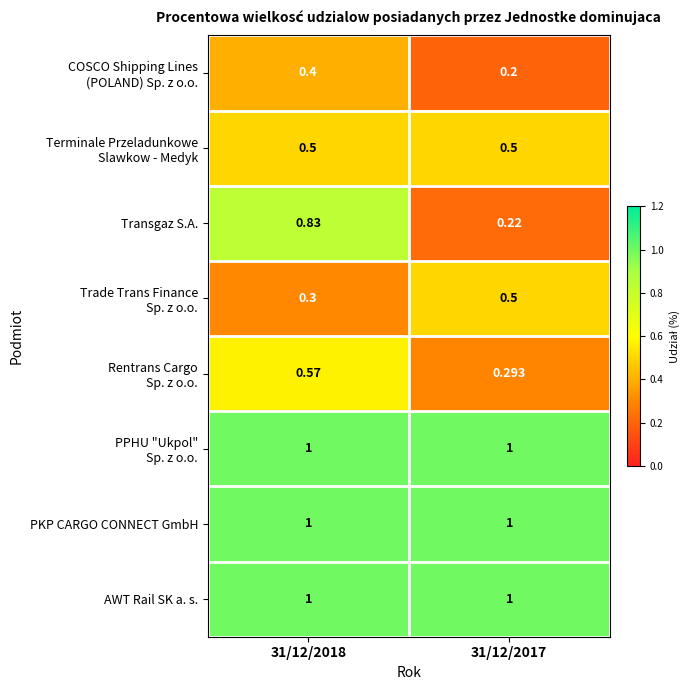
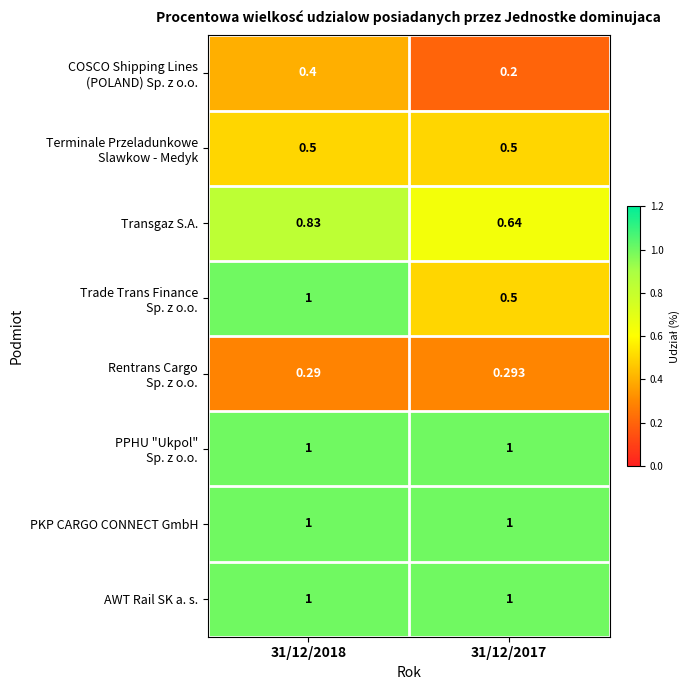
Transgaz S.A., 31/12/2017: 0.22 -> 0.64
Trade Trans Finance Sp. z o.o., 31/12/2018: 0.3 -> 1
Rentrans Cargo Sp. z o.o., 31/12/2018: 0.57 -> 0.29
